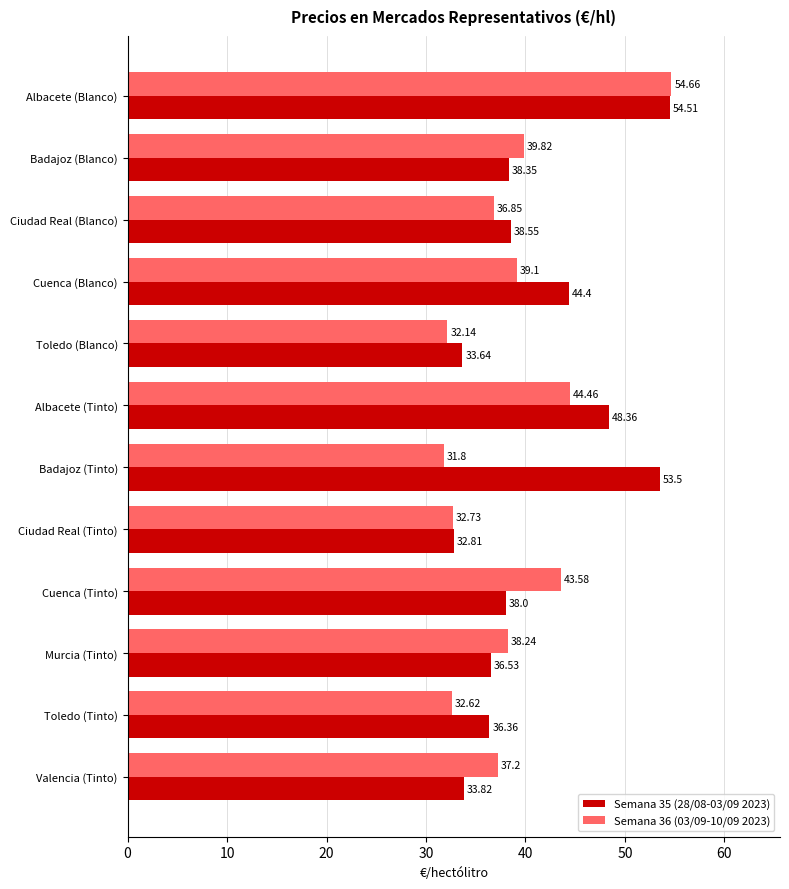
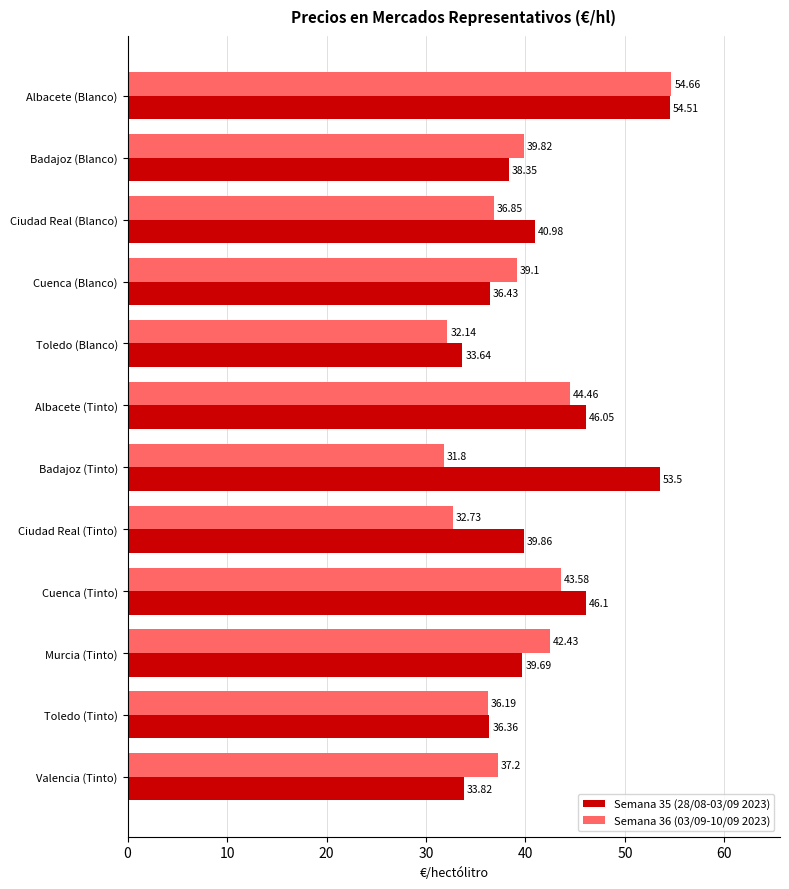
Semana 35 (28/08-03/09 2023), Ciudad Real (Blanco): 38.55 -> 40.98
Semana 35 (28/08-03/09 2023), Cuenca (Blanco): 44.4 -> 36.43
Semana 35 (28/08-03/09 2023), Albacete (Tinto): 48.36 -> 46.05
Semana 35 (28/08-03/09 2023), Ciudad Real (Tinto): 32.81 -> 39.86
Semana 35 (28/08-03/09 2023), Cuenca (Tinto): 38.0 -> 46.1
Semana 36 (03/09-10/09 2023), Murcia (Tinto): 38.24 -> 42.43
Semana 35 (28/08-03/09 2023), Murcia (Tinto): 36.53 -> 39.69
Semana 36 (03/09-10/09 2023), Toledo (Tinto): 32.62 -> 36.19
